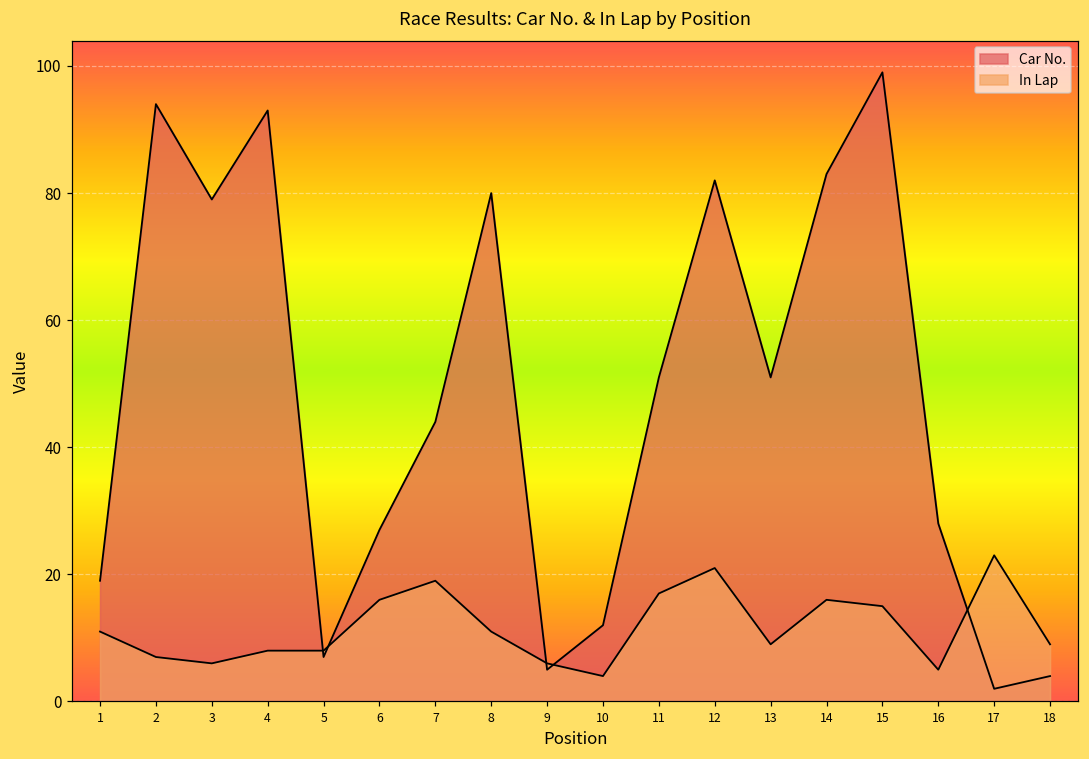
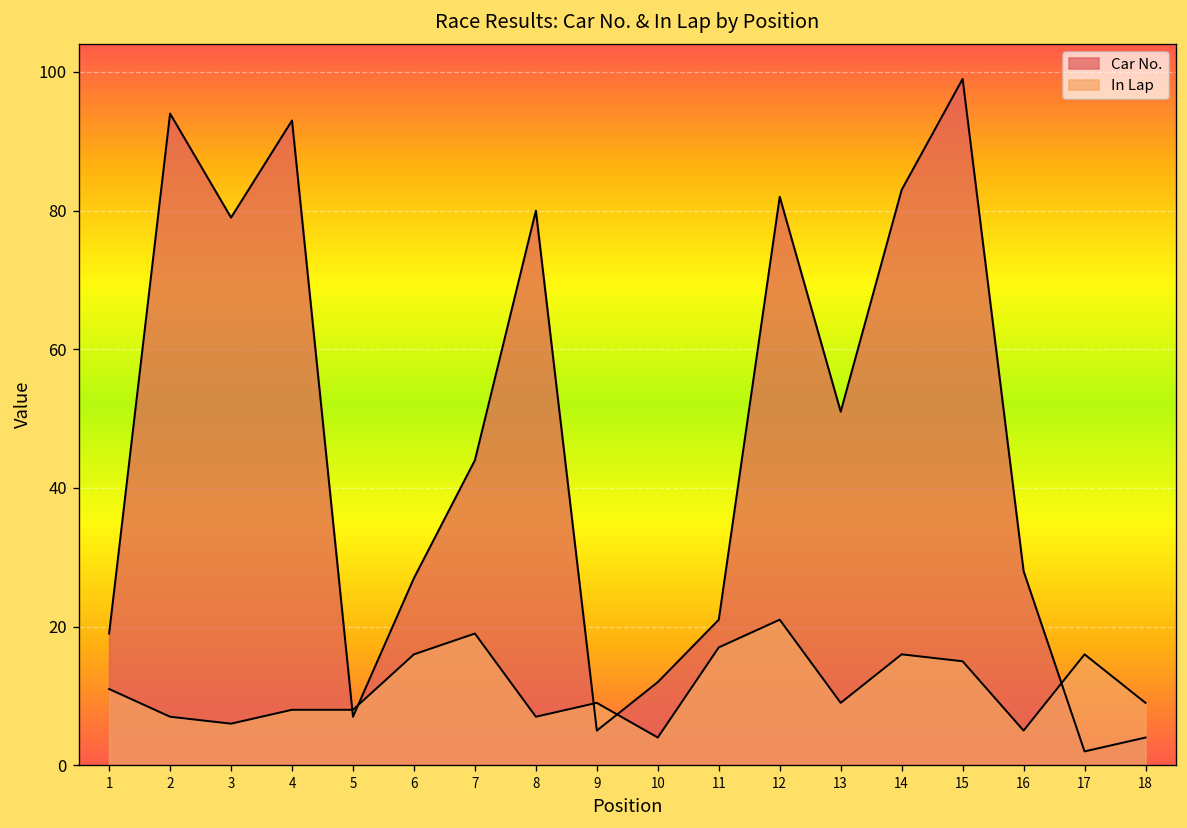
In Lap, 8: 11 -> 7
In Lap, 9: 6 -> 9
Car No., 11: 51 -> 21
In Lap, 17: 23 -> 16
